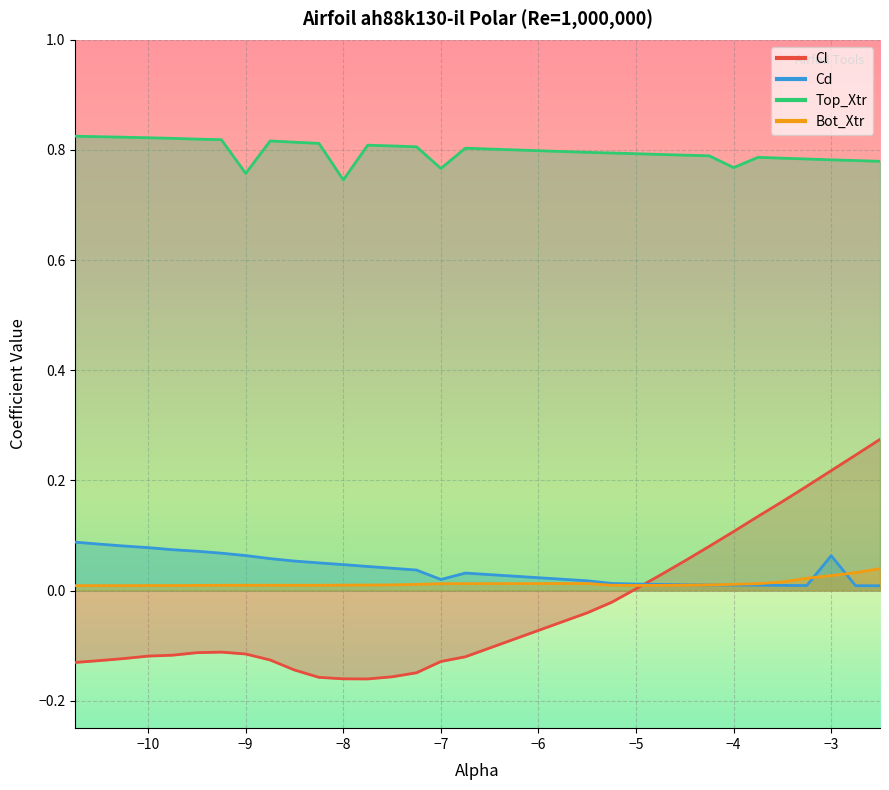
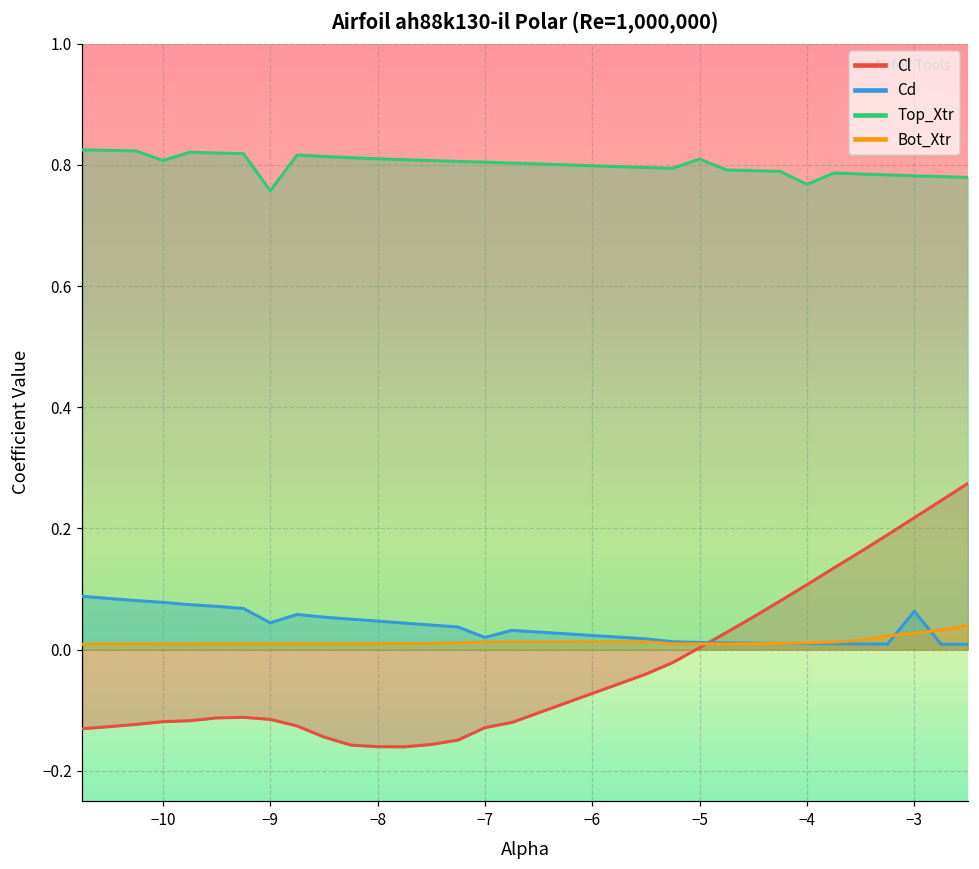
Top_Xtr, −10: 0.82 -> 0.81
Cd, −9: 0.06 -> 0.04
Top_Xtr, −8: 0.75 -> 0.81
Top_Xtr, −7: 0.77 -> 0.80
Top_Xtr, −5: 0.79 -> 0.81
